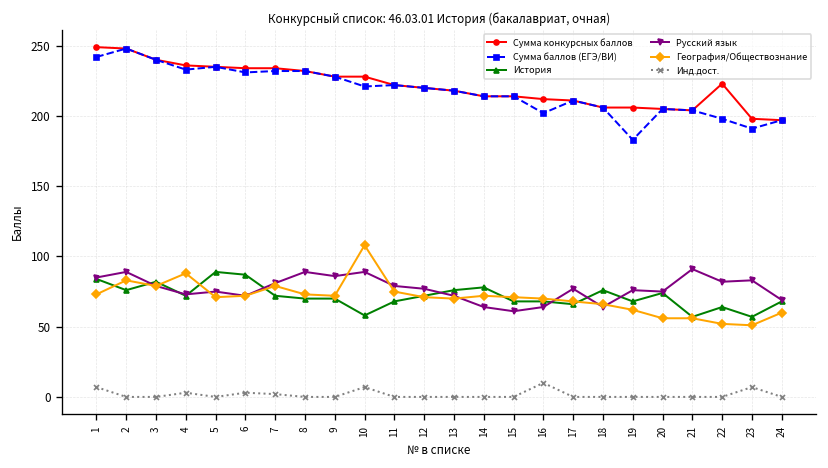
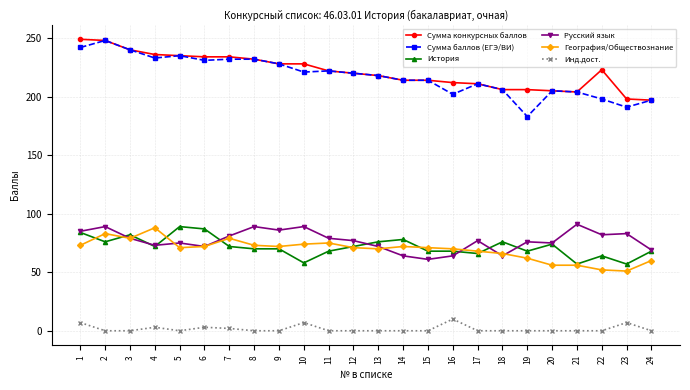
География/Обществознание, 10: 108 -> 74
